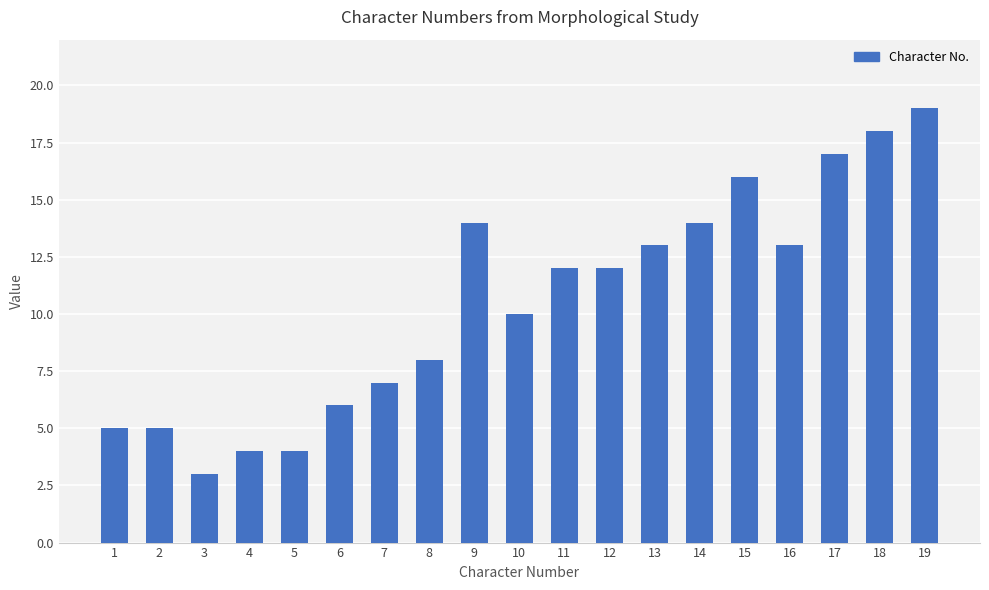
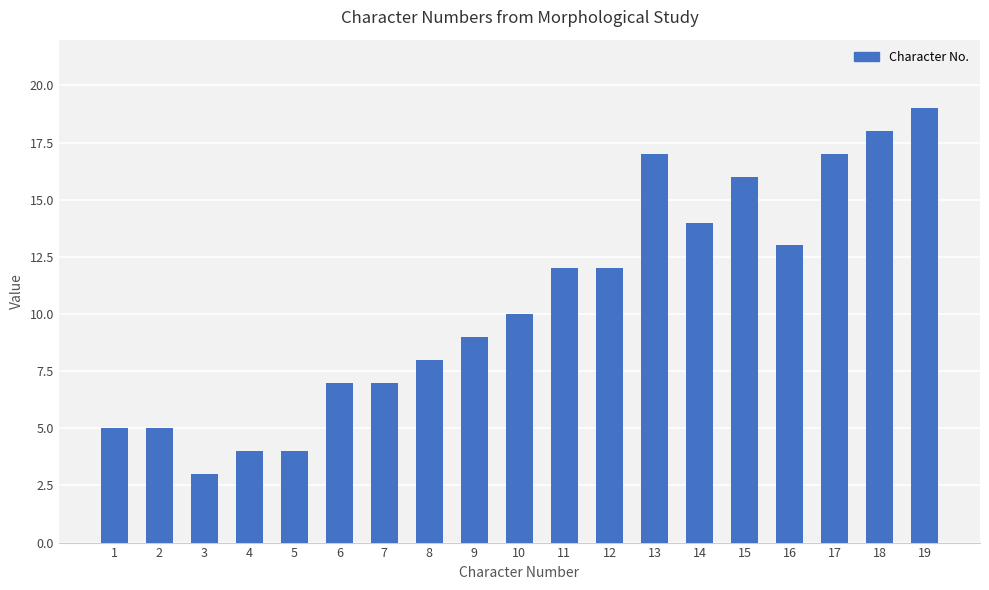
6: 6 -> 7
9: 14 -> 9
13: 13 -> 17
